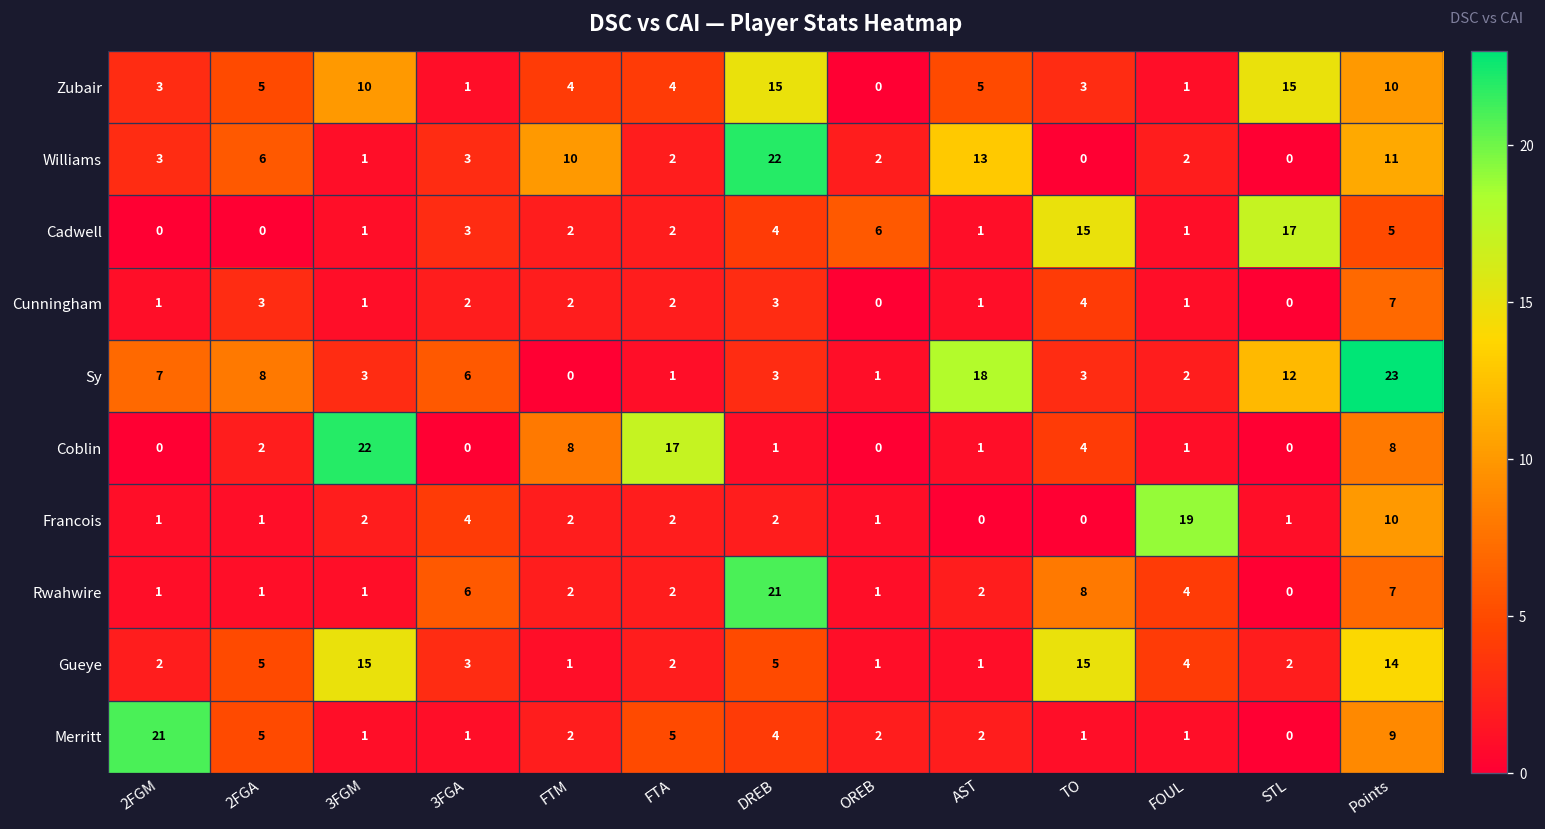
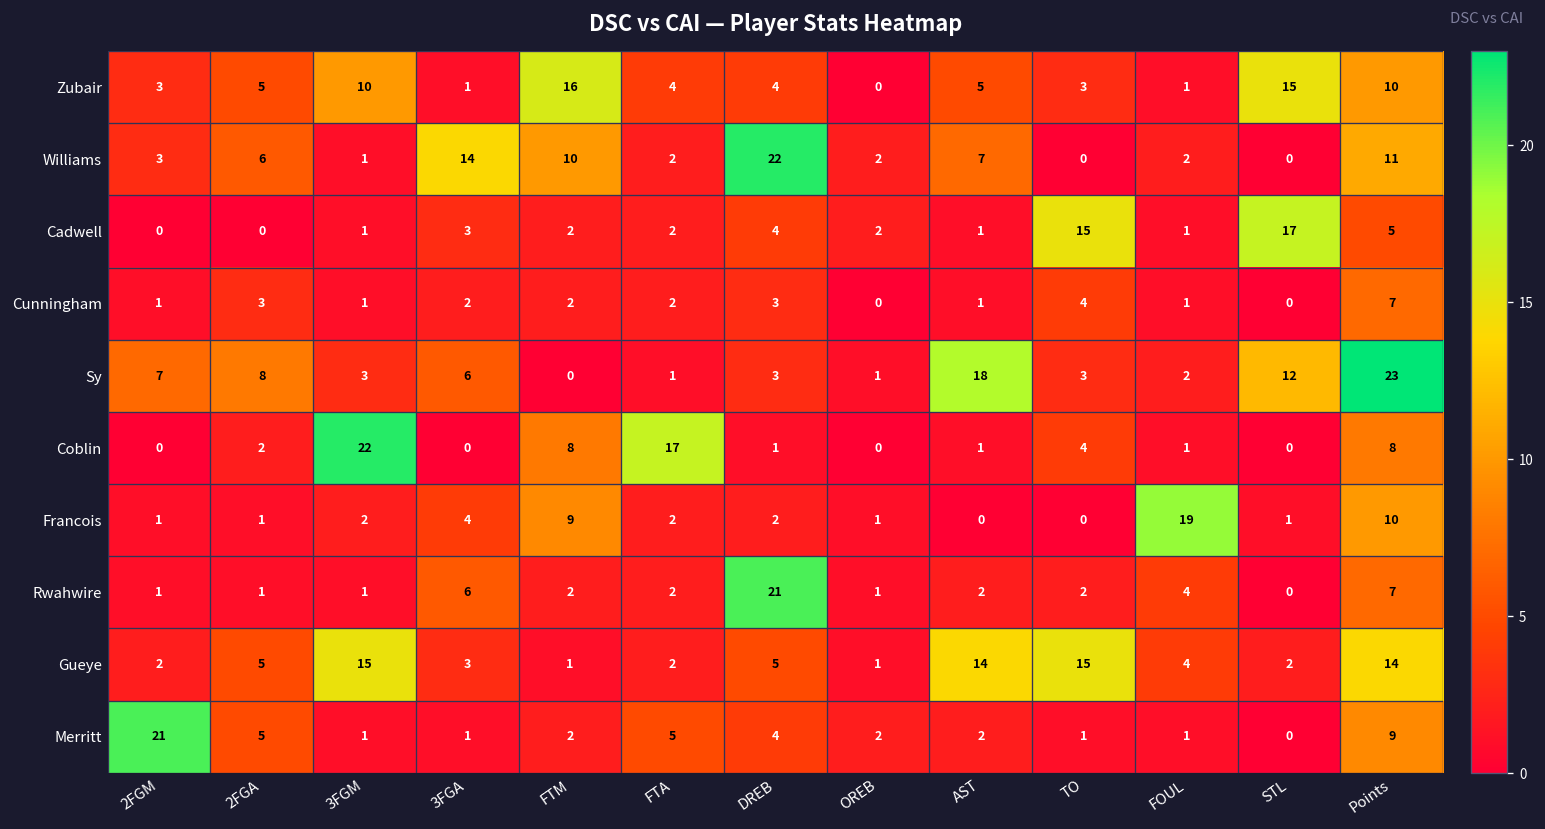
Zubair, FTM: 4 -> 16
Zubair, DREB: 15 -> 4
Williams, 3FGA: 3 -> 14
Williams, AST: 13 -> 7
Cadwell, OREB: 6 -> 2
Francois, FTM: 2 -> 9
Rwahwire, TO: 8 -> 2
Gueye, AST: 1 -> 14
